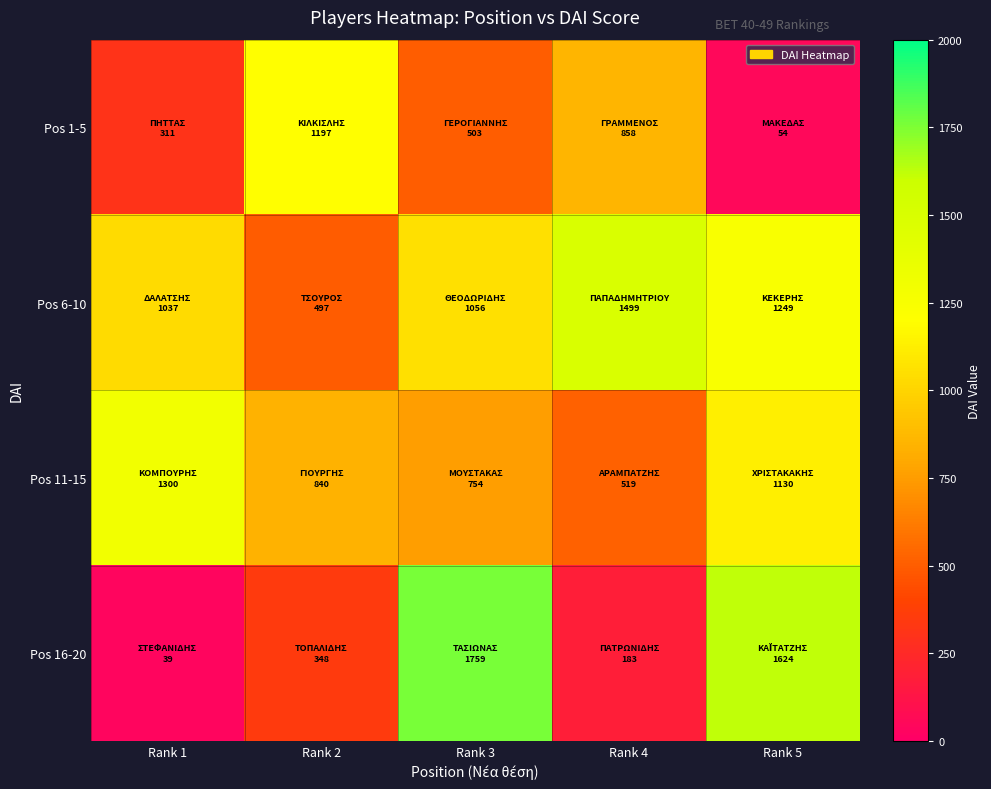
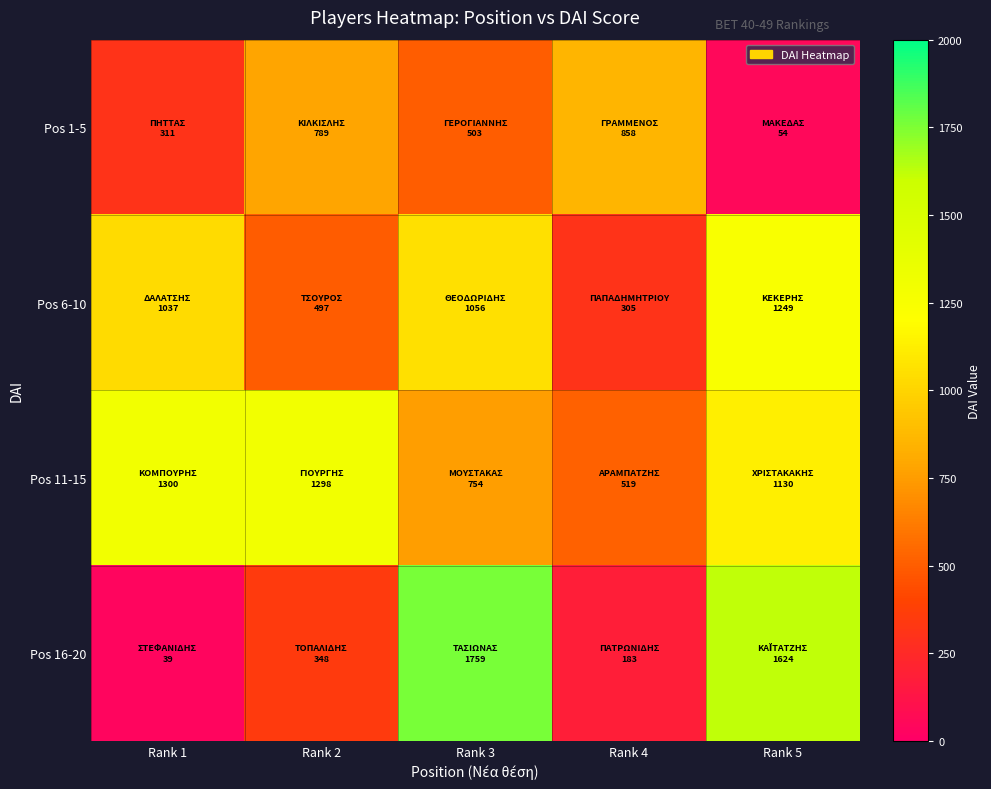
Pos 1-5, Rank 2: 1197 -> 789
Pos 6-10, Rank 4: 1499 -> 305
Pos 11-15, Rank 2: 840 -> 1298
